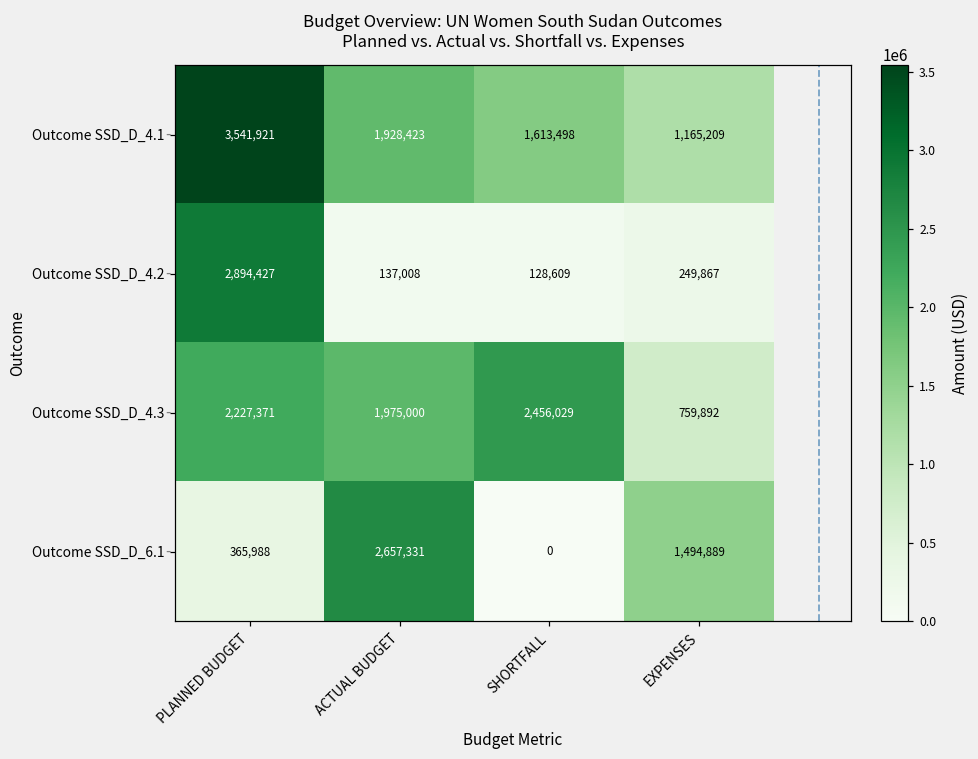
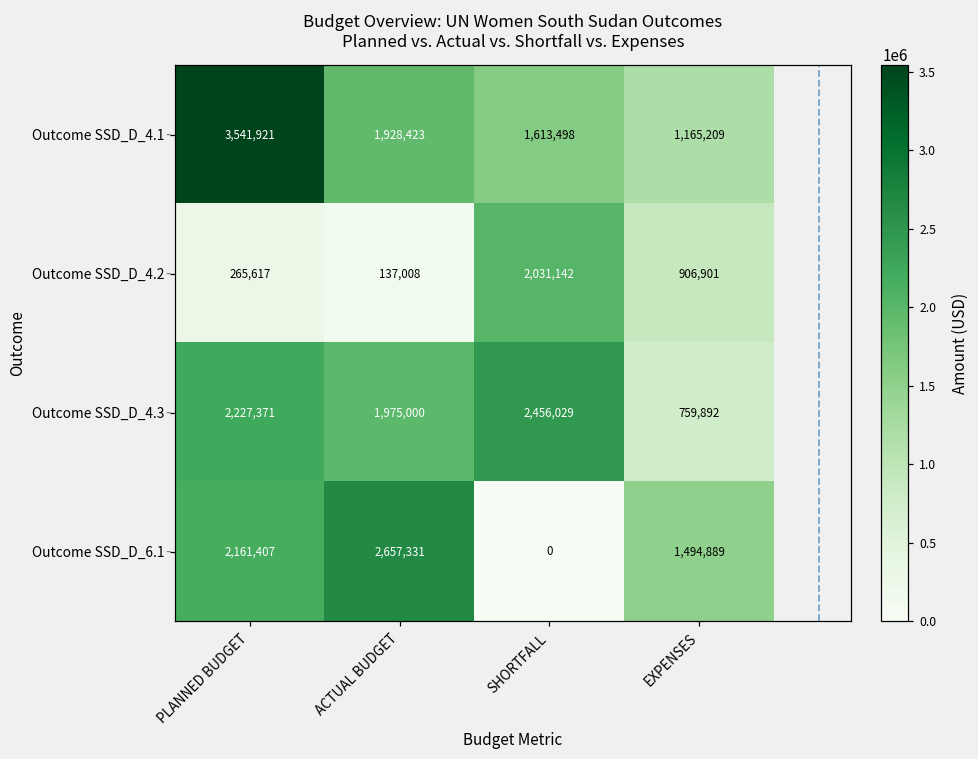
Outcome SSD_D_4.2, PLANNED BUDGET: 2,894,427 -> 265,617
Outcome SSD_D_4.2, SHORTFALL: 128,609 -> 2,031,142
Outcome SSD_D_4.2, EXPENSES: 249,867 -> 906,901
Outcome SSD_D_6.1, PLANNED BUDGET: 365,988 -> 2,161,407
